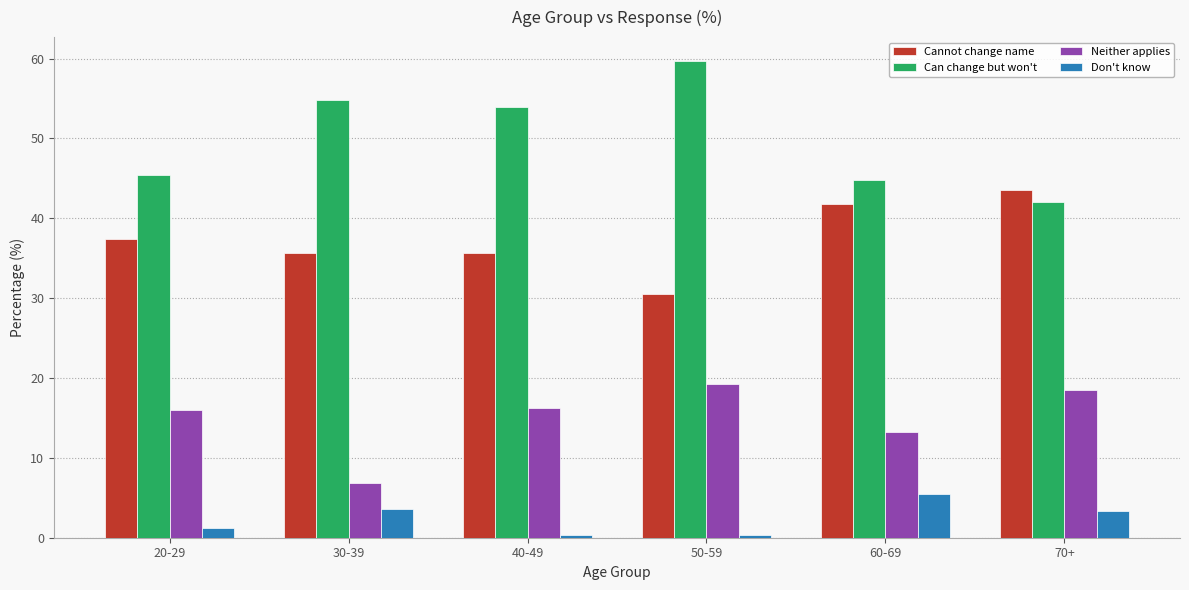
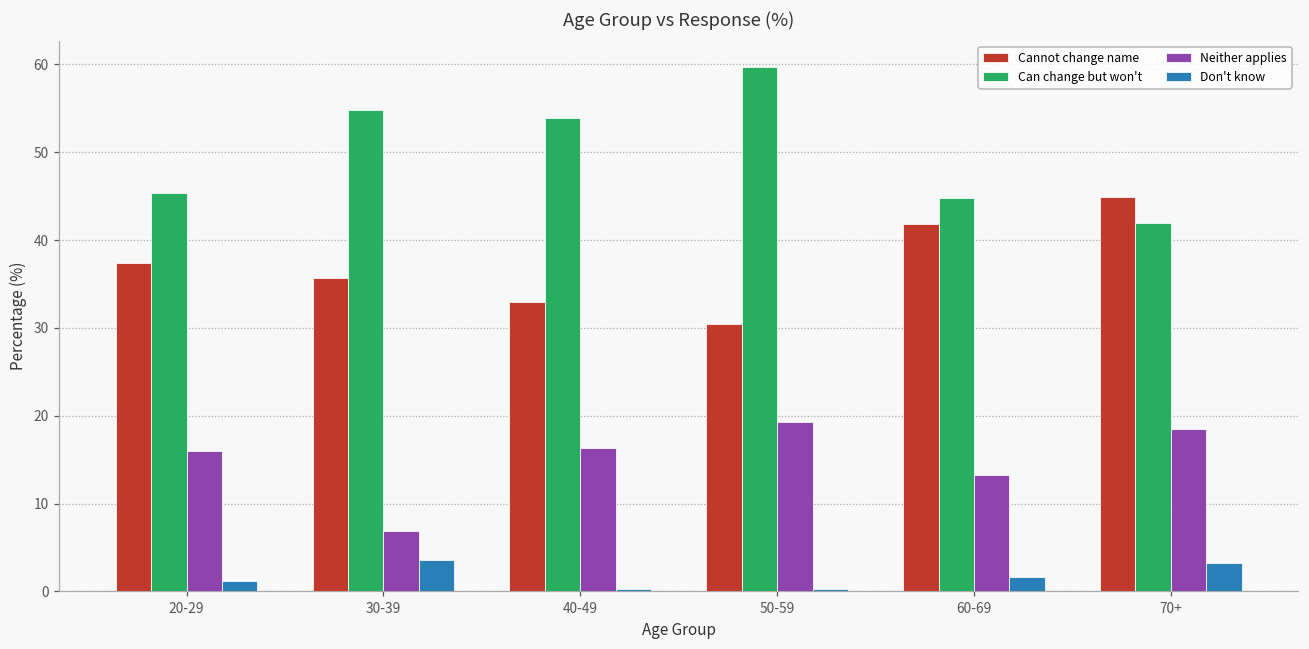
Cannot change name, 40-49: 36 -> 33
Don't know, 60-69: 6 -> 2
Cannot change name, 70+: 44 -> 45
